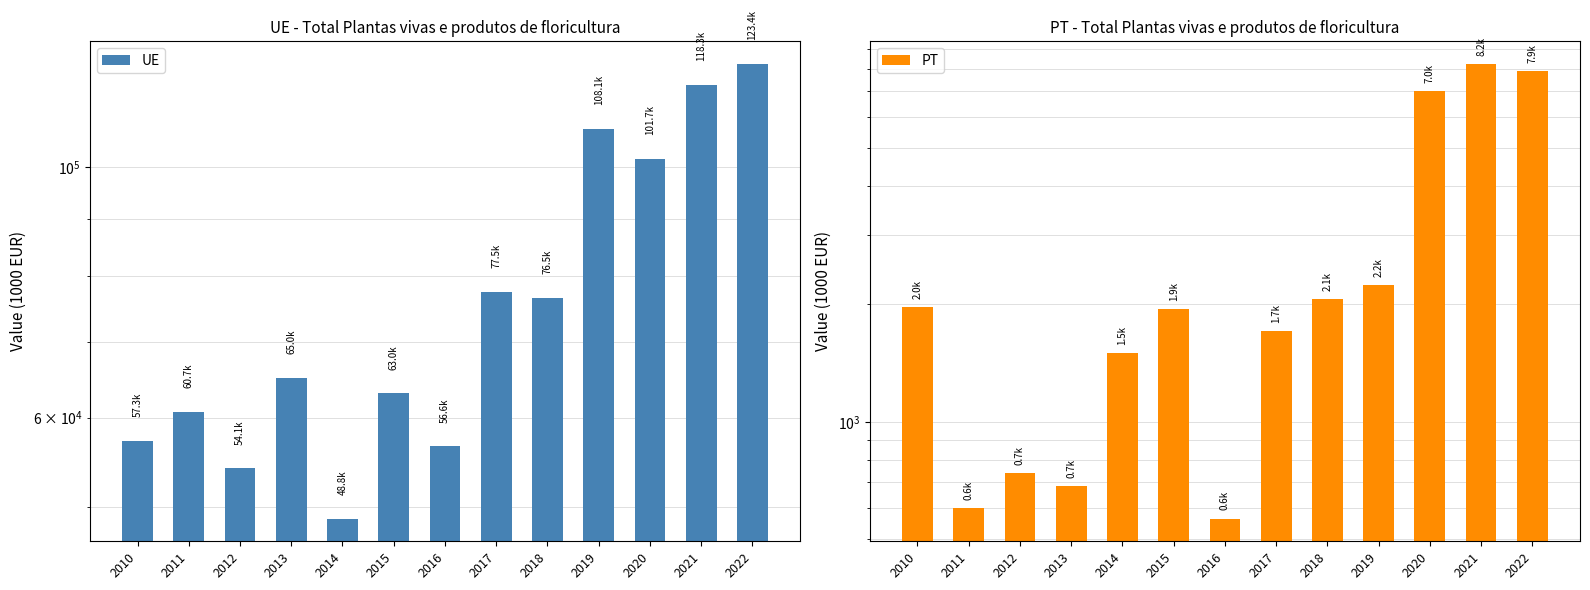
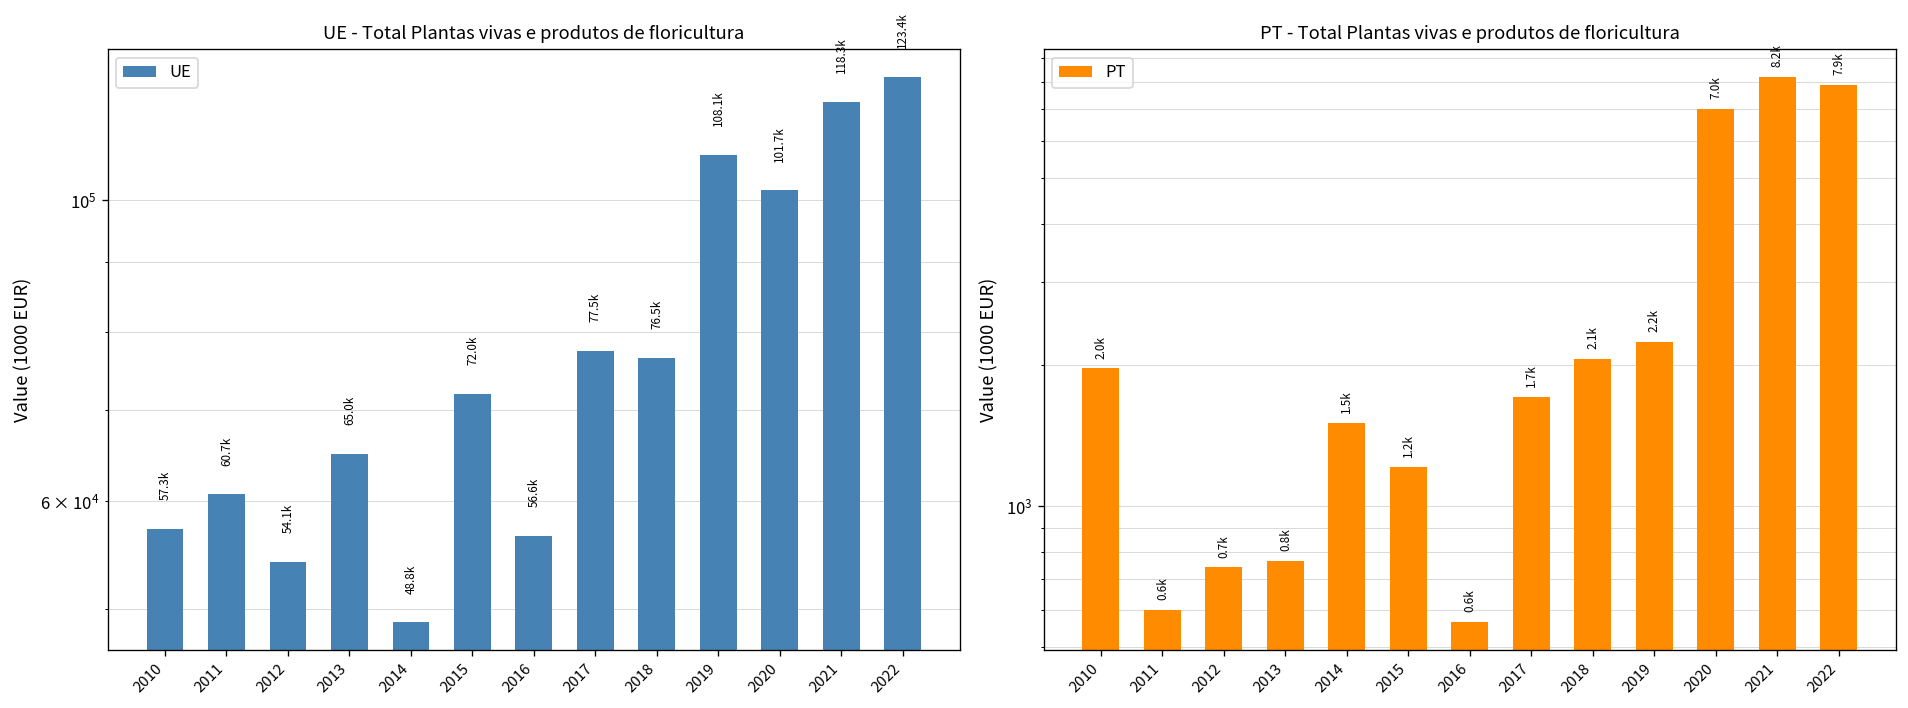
UE - Total Plantas vivas e produtos de floricultura, 2015: 63.0k -> 72.0k
PT - Total Plantas vivas e produtos de floricultura, 2013: 0.7k -> 0.8k
PT - Total Plantas vivas e produtos de floricultura, 2015: 1.9k -> 1.2k
